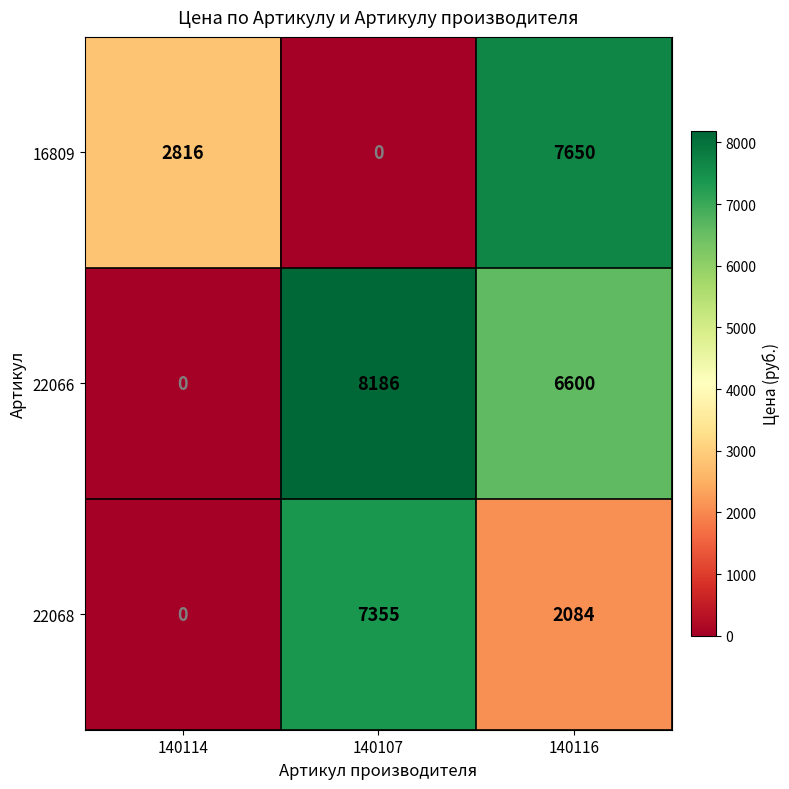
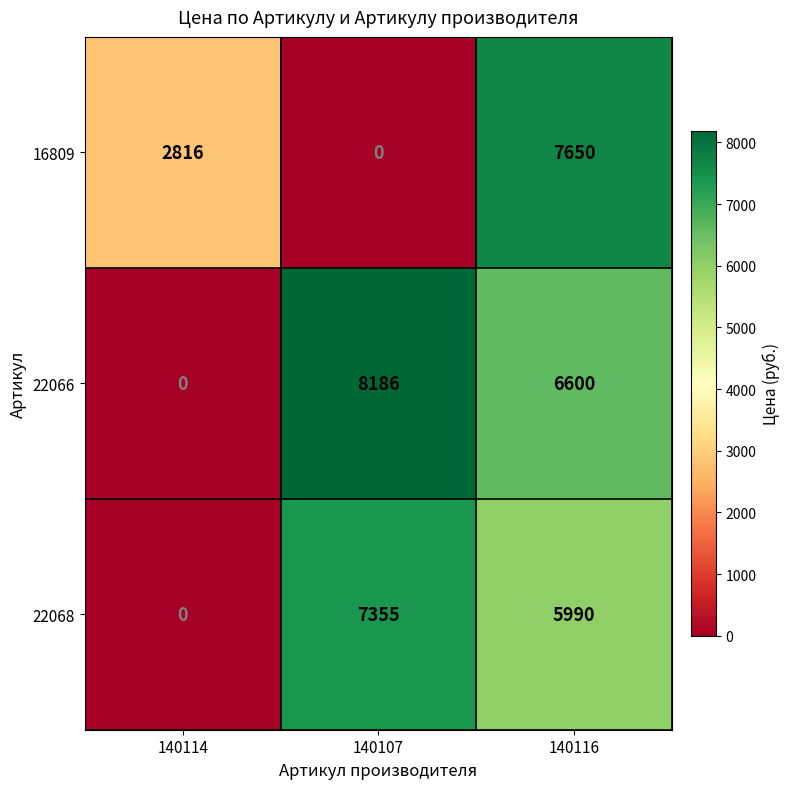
22068, 140116: 2084 -> 5990
